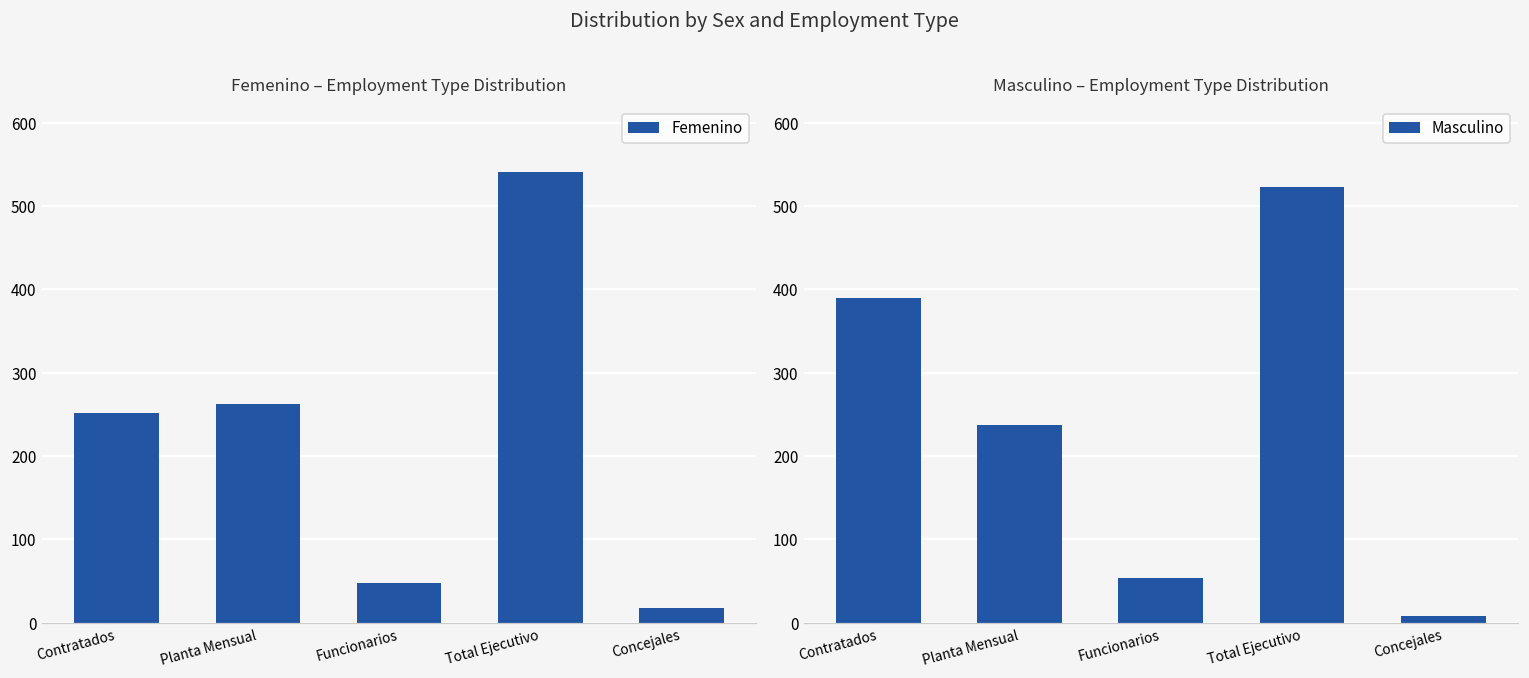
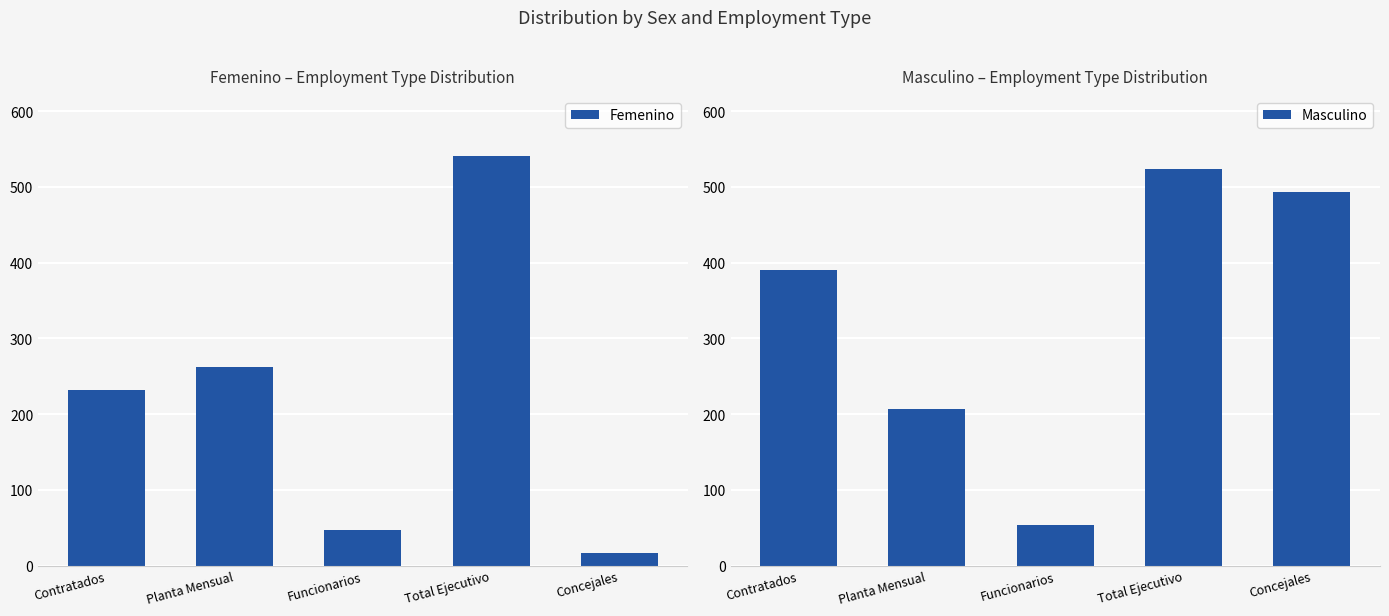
Femenino – Employment Type Distribution, Contratados: 250 -> 230
Masculino – Employment Type Distribution, Planta Mensual: 240 -> 210
Masculino – Employment Type Distribution, Concejales: 10 -> 490
